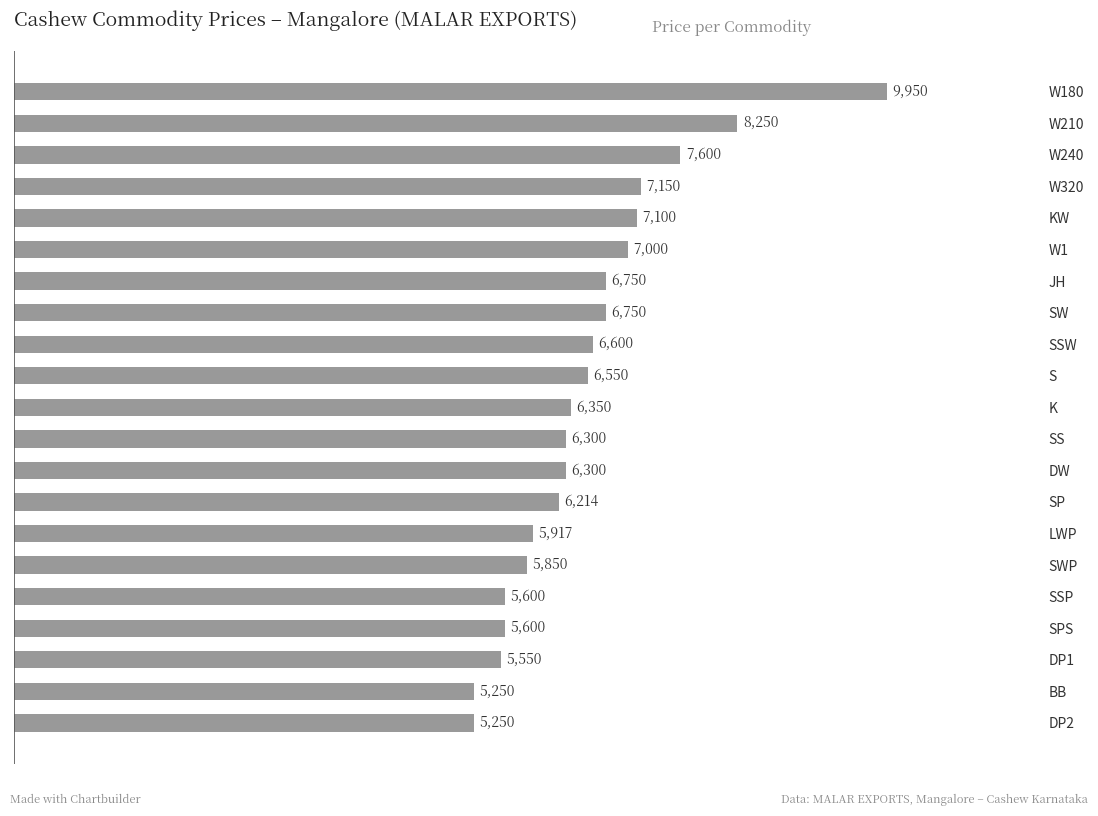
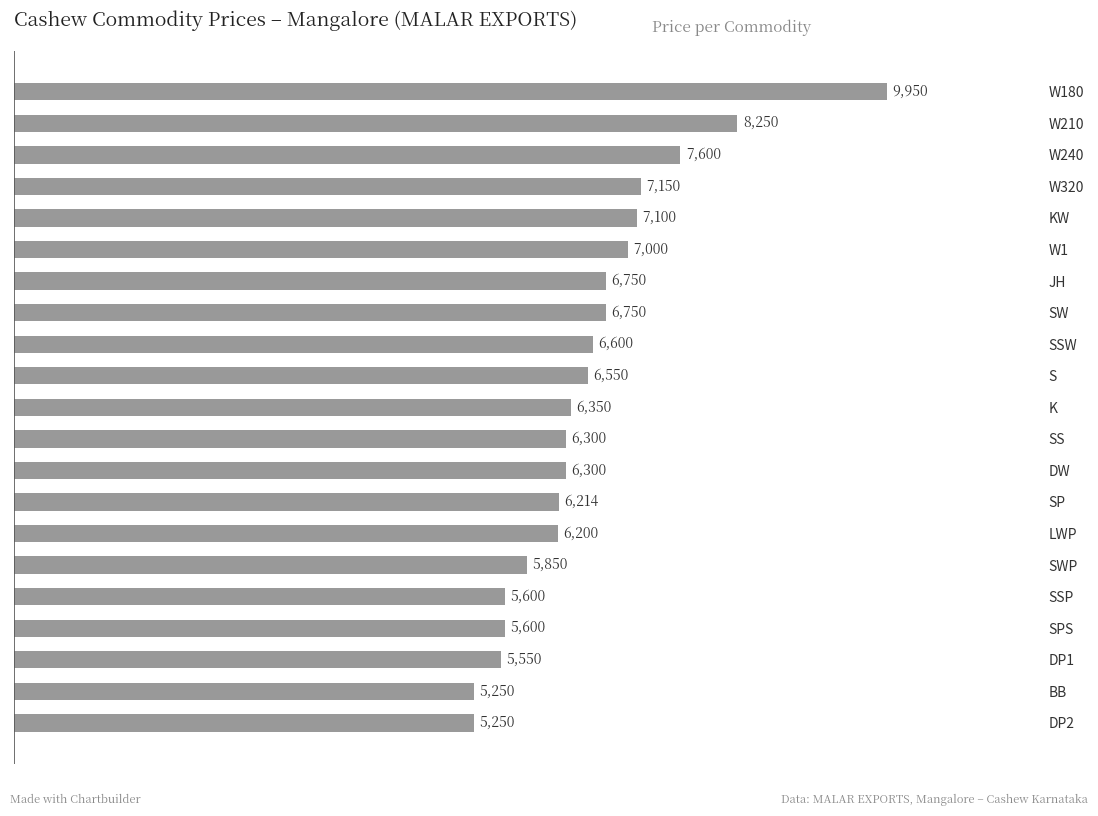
LWP: 5,917 -> 6,200
